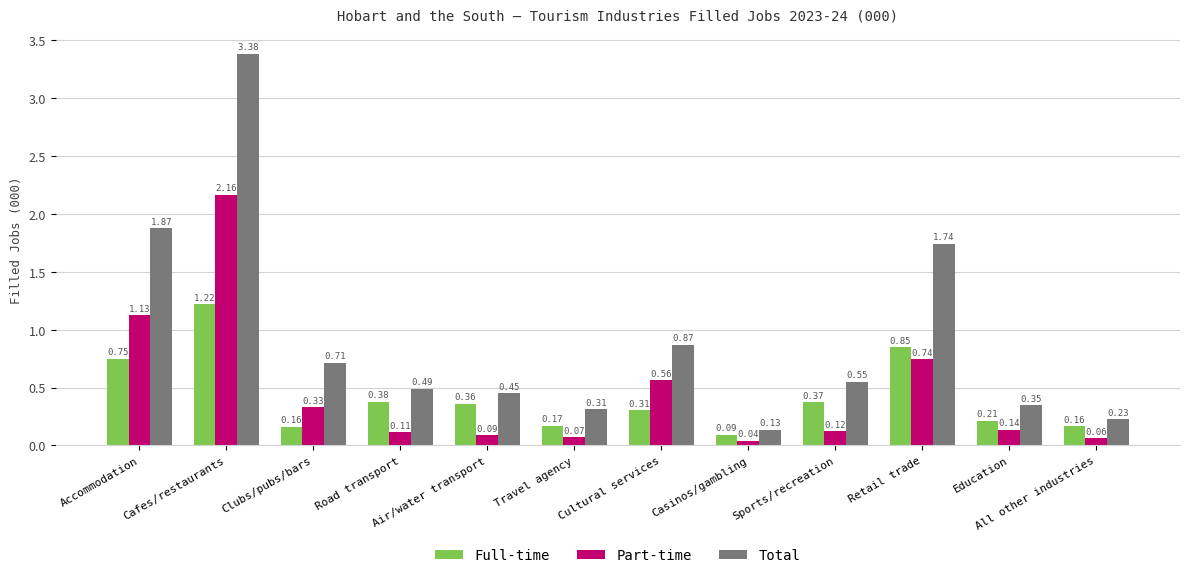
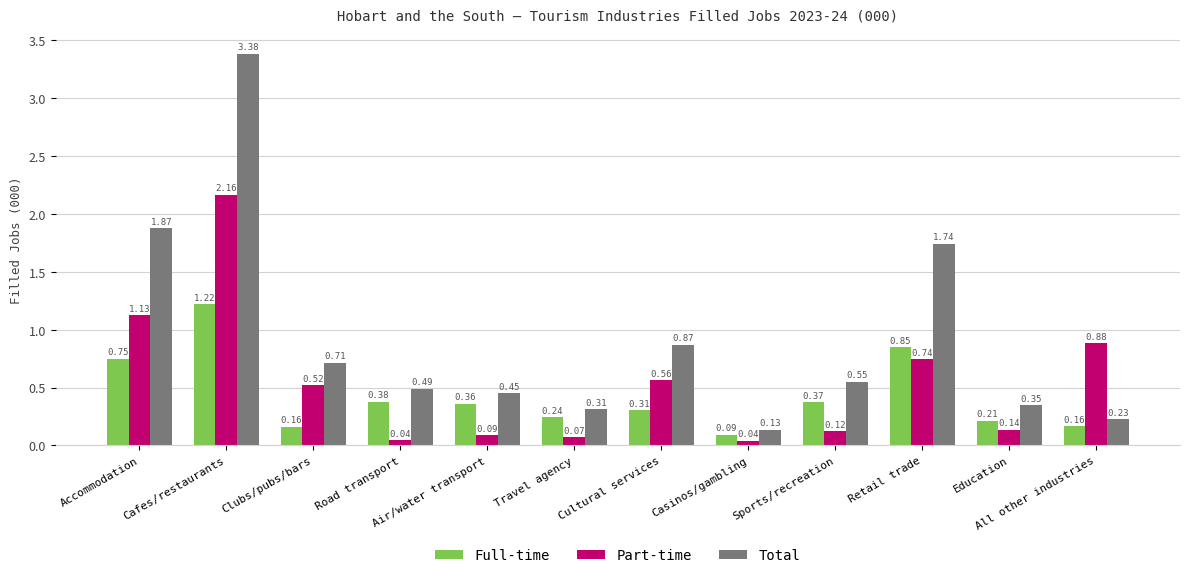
Part-time, Clubs/pubs/bars: 0.33 -> 0.52
Part-time, Road transport: 0.11 -> 0.04
Full-time, Travel agency: 0.17 -> 0.24
Part-time, All other industries: 0.06 -> 0.88
